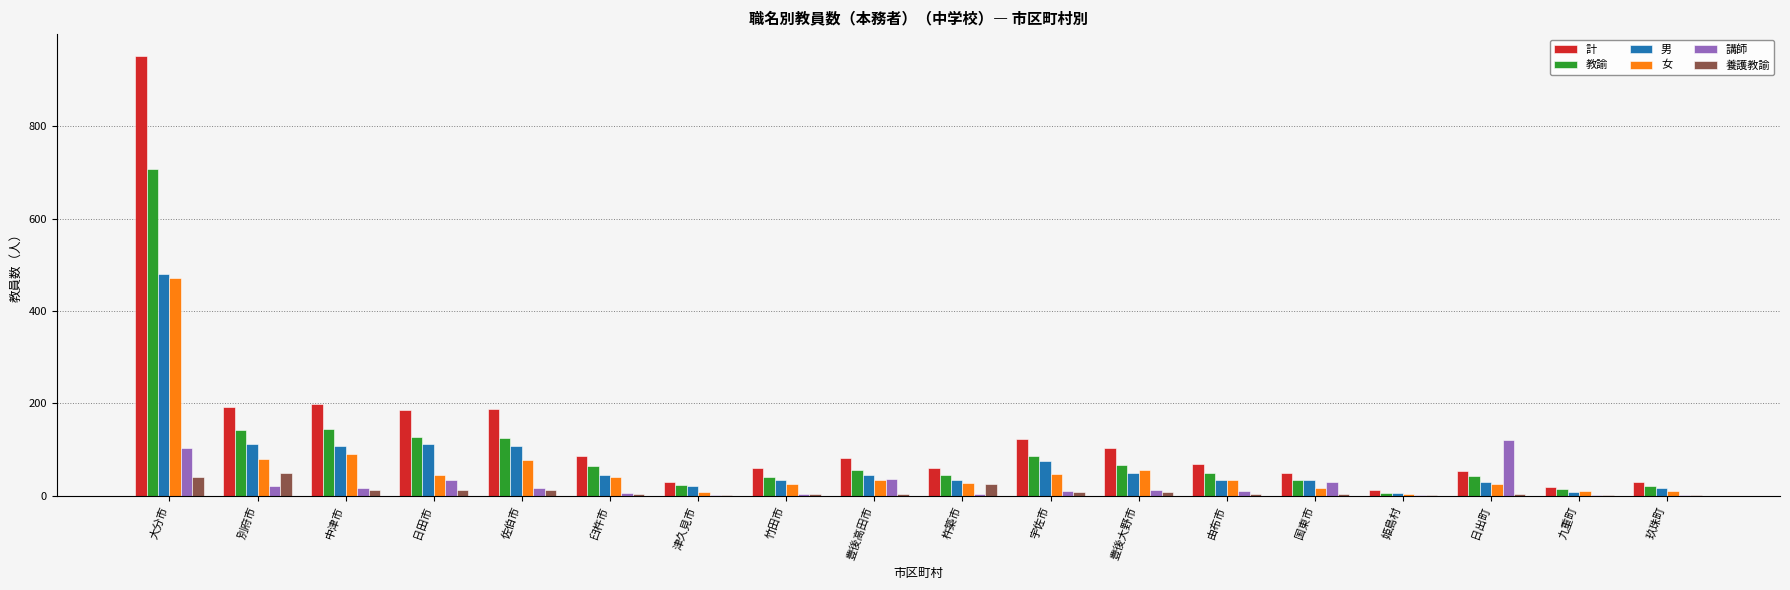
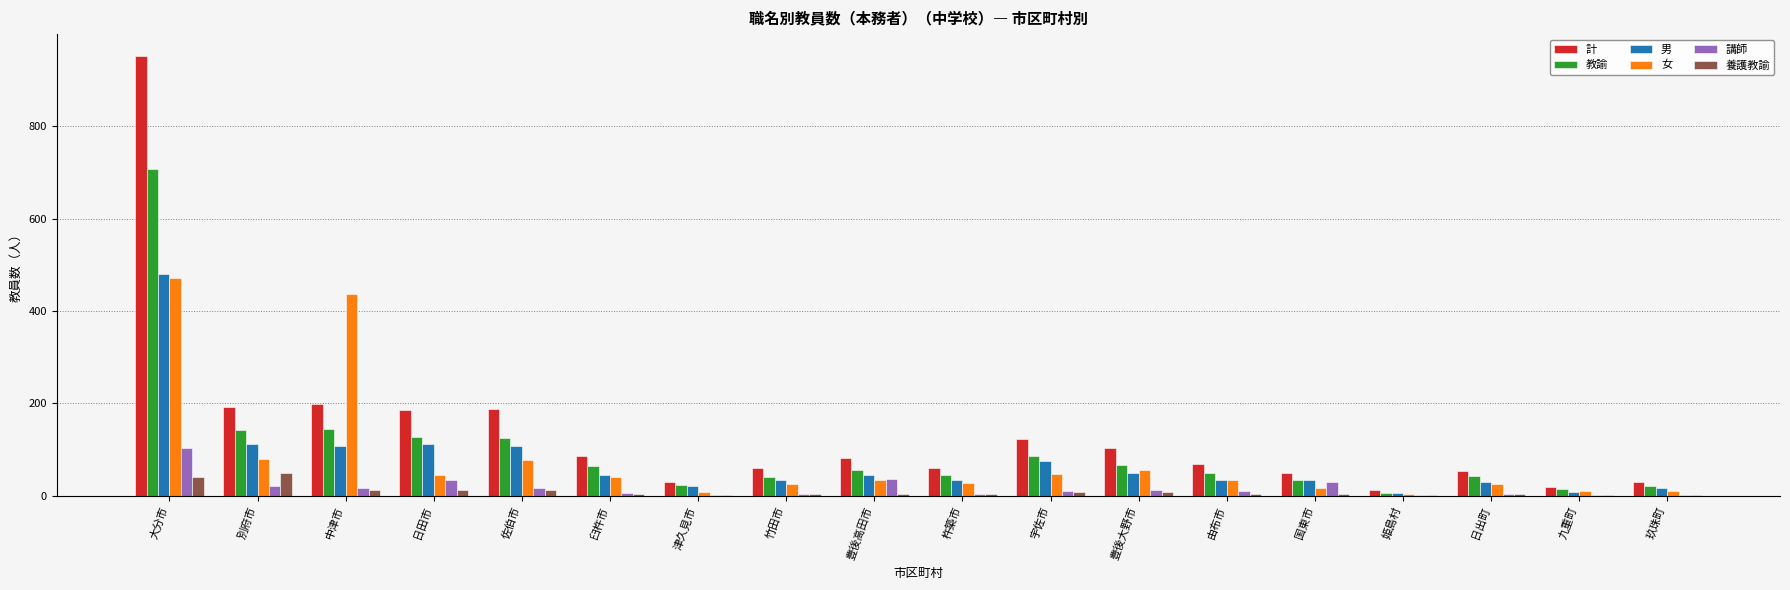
女, 中津市: 90 -> 440
養護教諭, 杵築市: 30 -> 10
講師, 日出町: 120 -> 0
